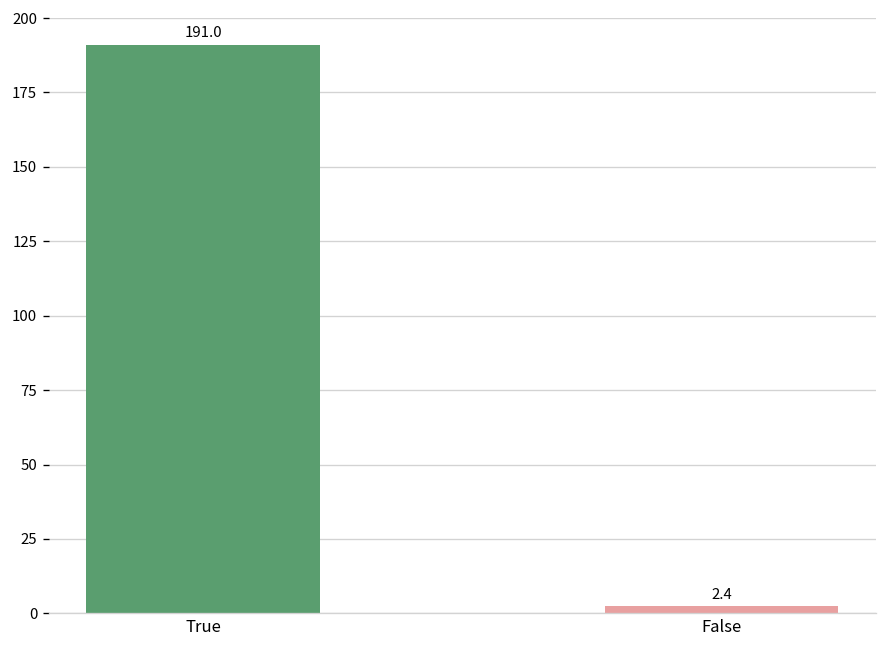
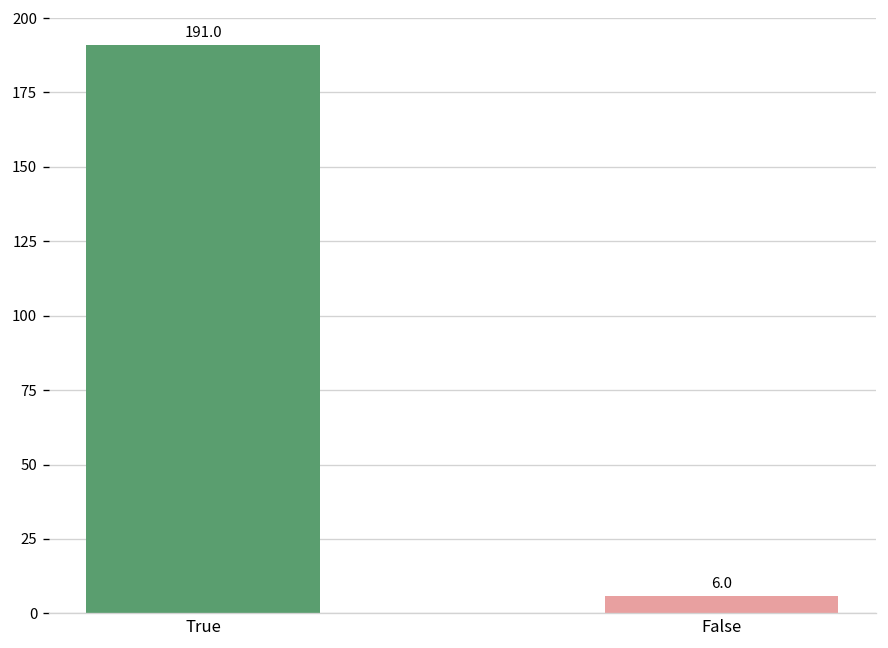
False: 2.4 -> 6.0
